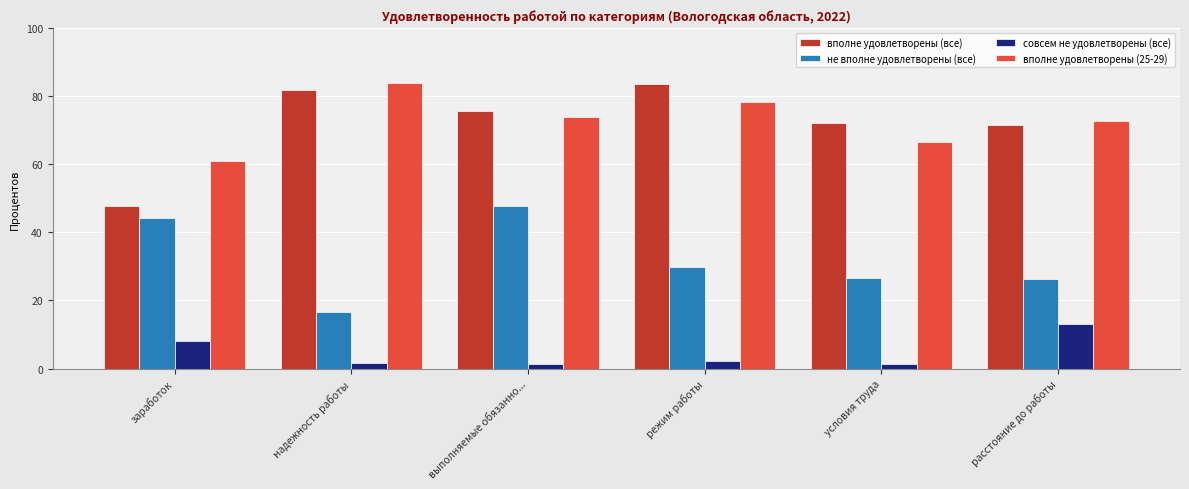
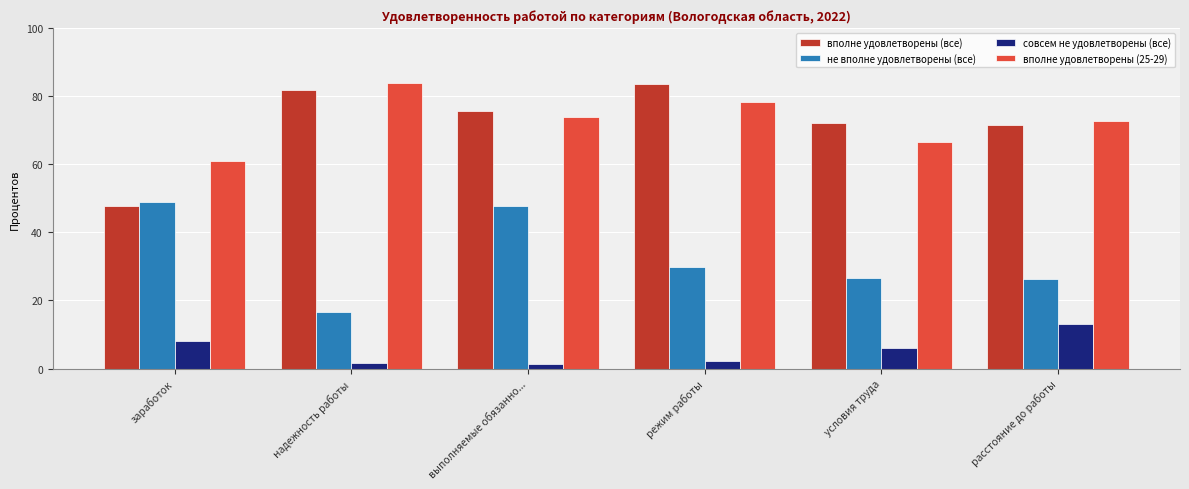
не вполне удовлетворены (все), заработок: 44 -> 49
совсем не удовлетворены (все), условия труда: 1 -> 6
